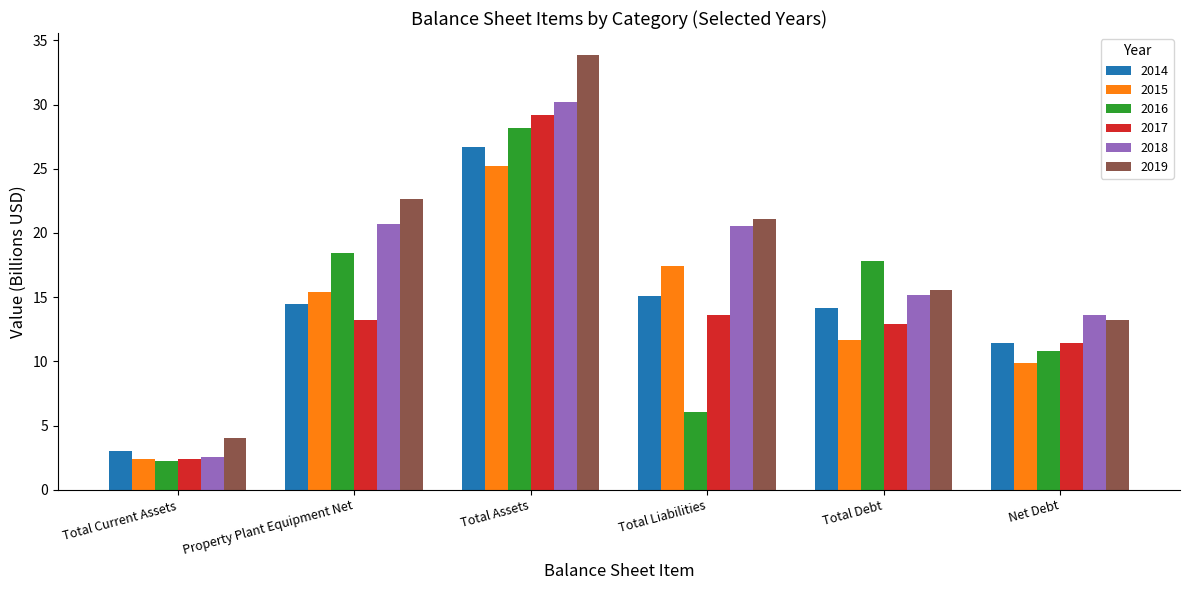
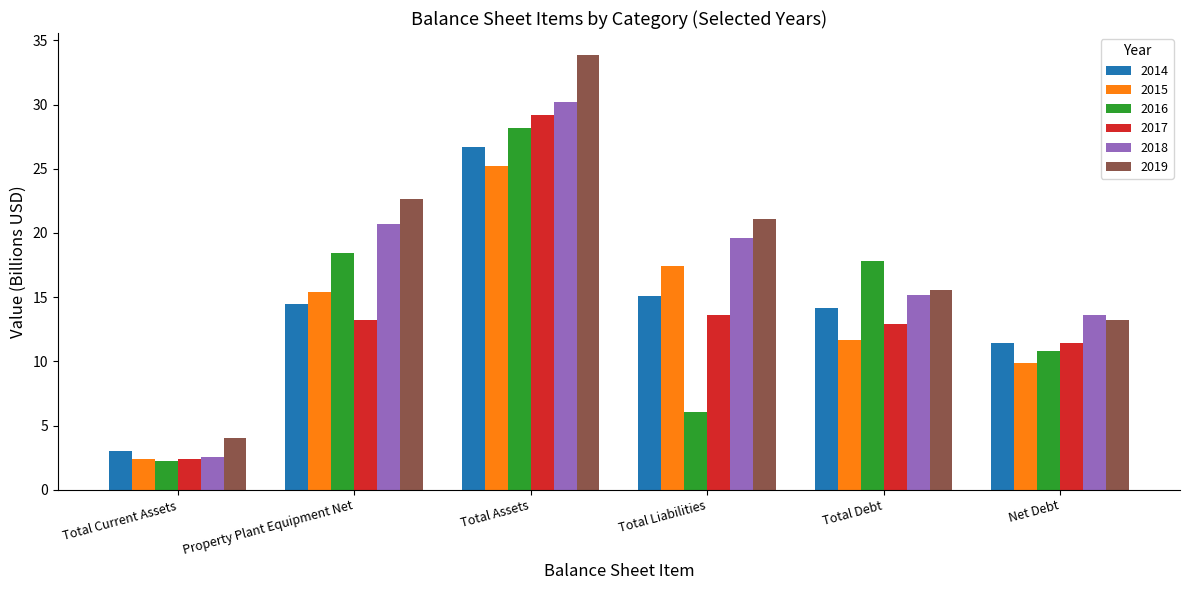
2018, Total Liabilities: 20.5 -> 19.6
